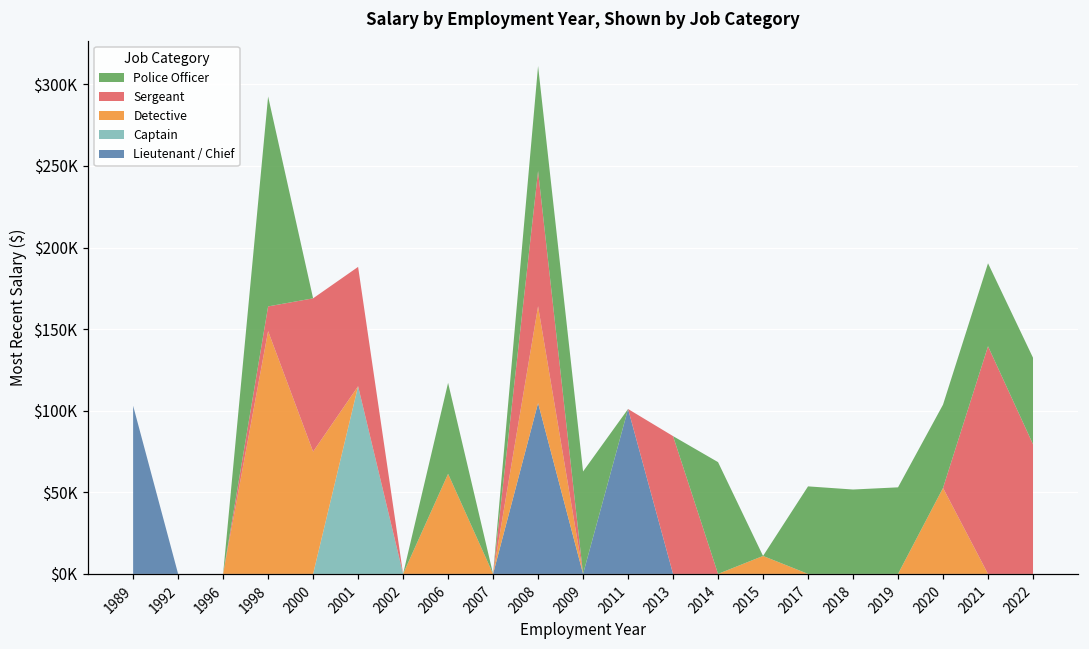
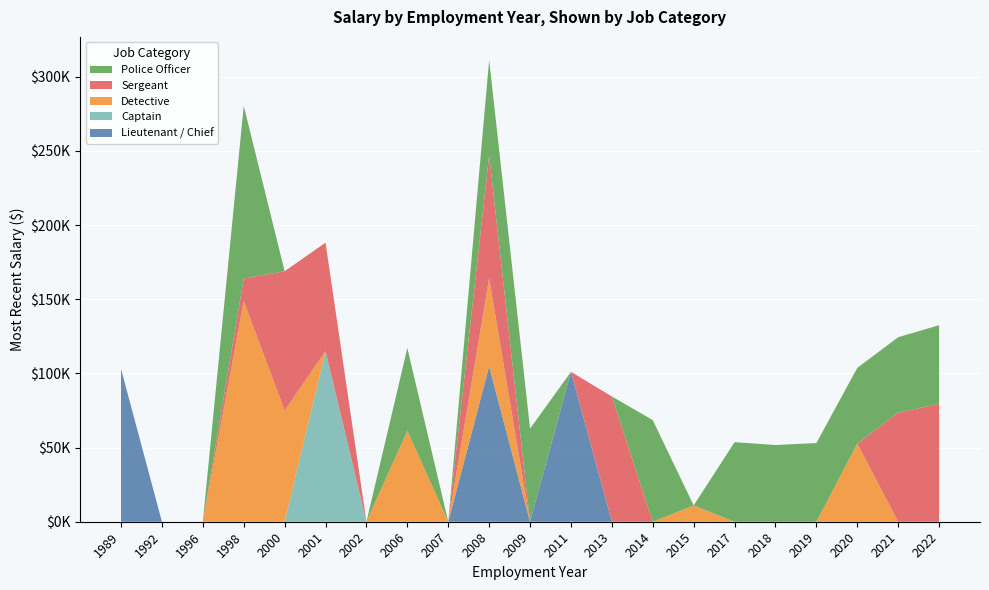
Police Officer, 1998: $129000 -> $116000
Sergeant, 2021: $140000 -> $74000
